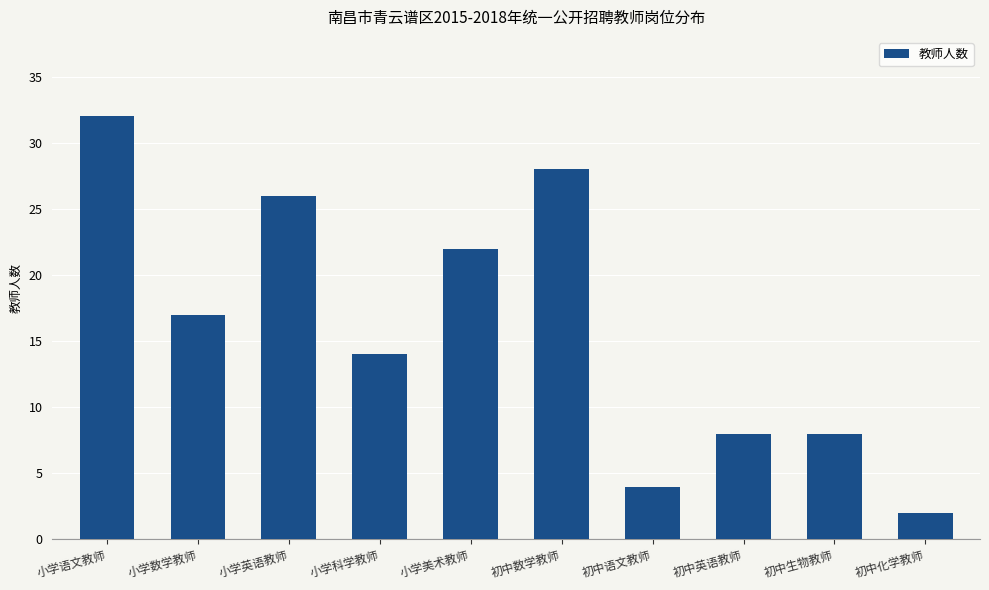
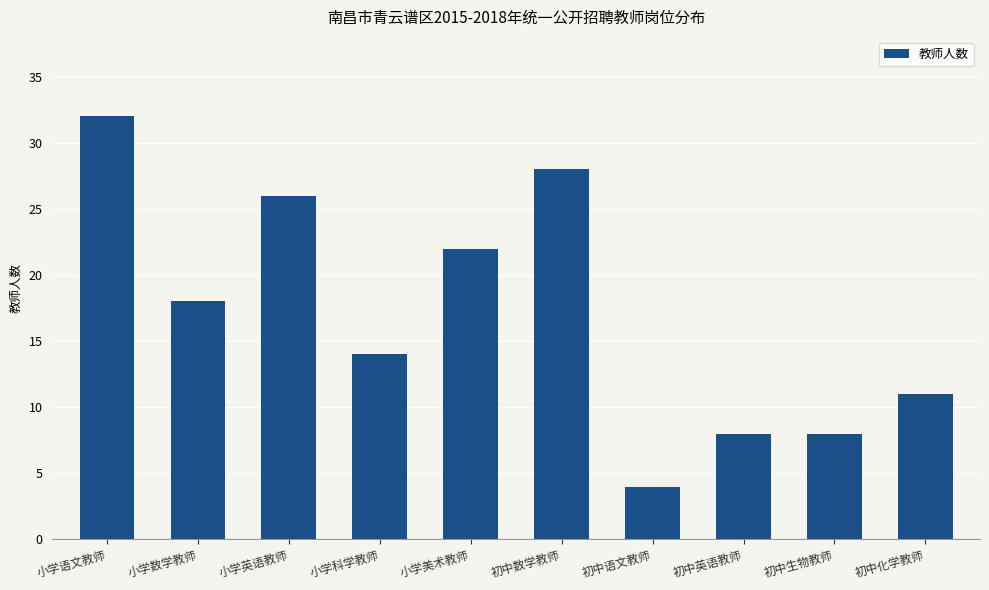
小学数学教师: 17 -> 18
初中化学教师: 2 -> 11
